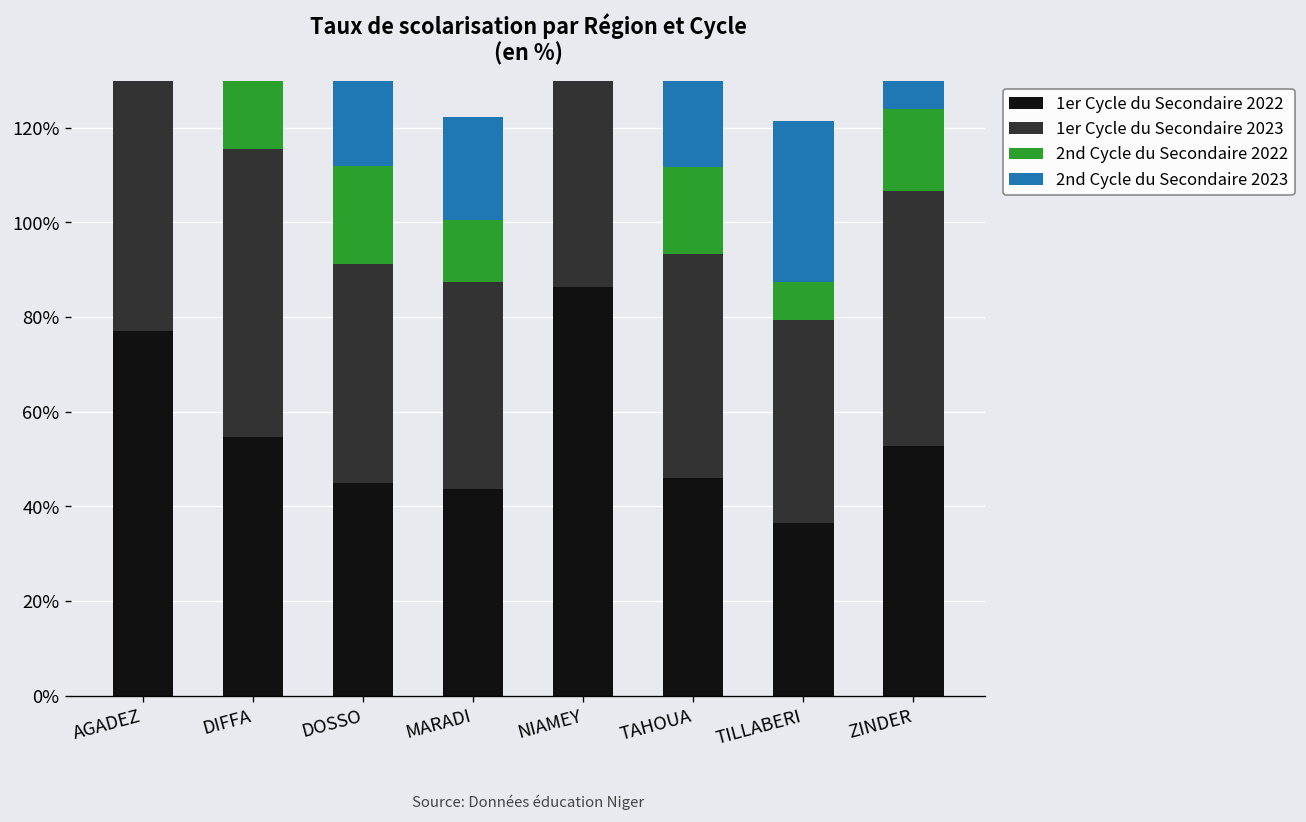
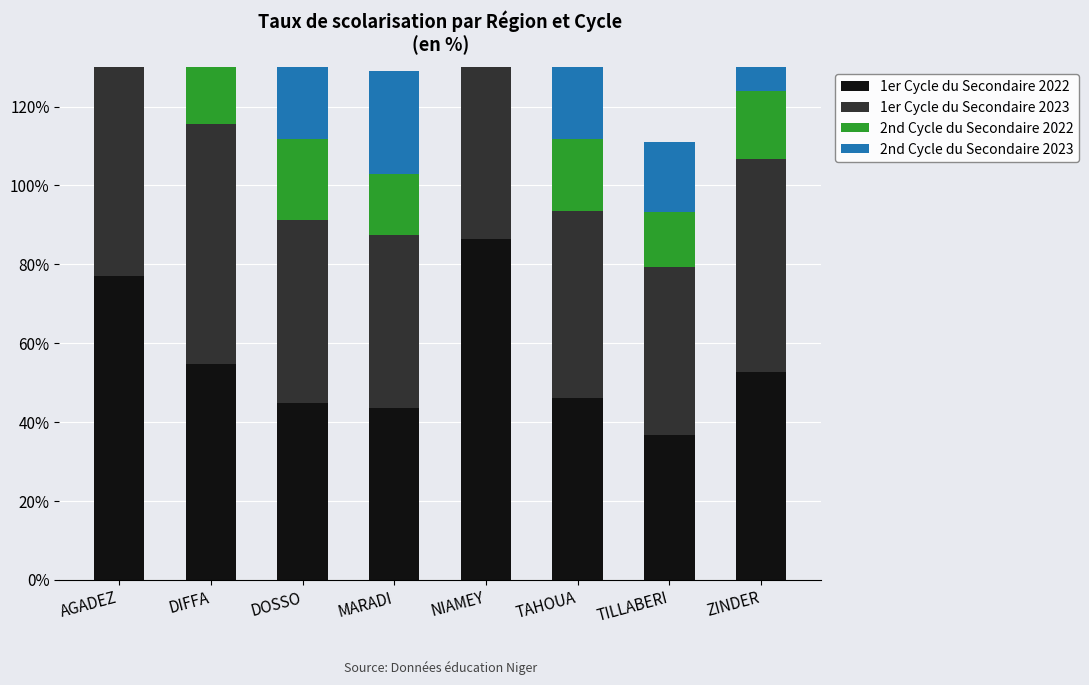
2nd Cycle du Secondaire 2022, MARADI: 13% -> 16%
2nd Cycle du Secondaire 2023, MARADI: 22% -> 26%
2nd Cycle du Secondaire 2022, TILLABERI: 8% -> 14%
2nd Cycle du Secondaire 2023, TILLABERI: 34% -> 18%
